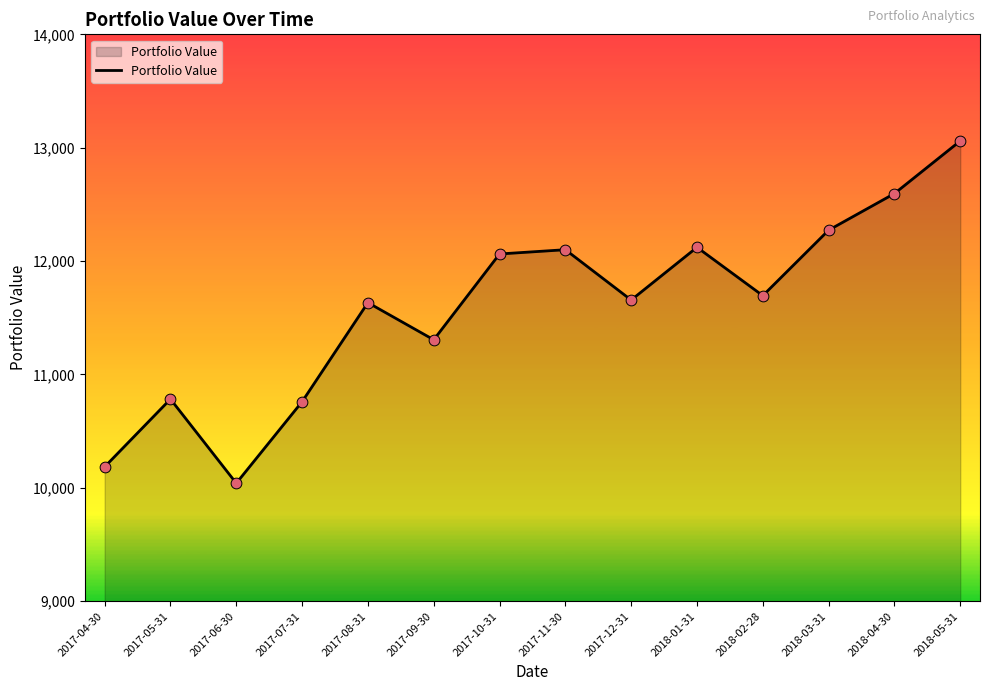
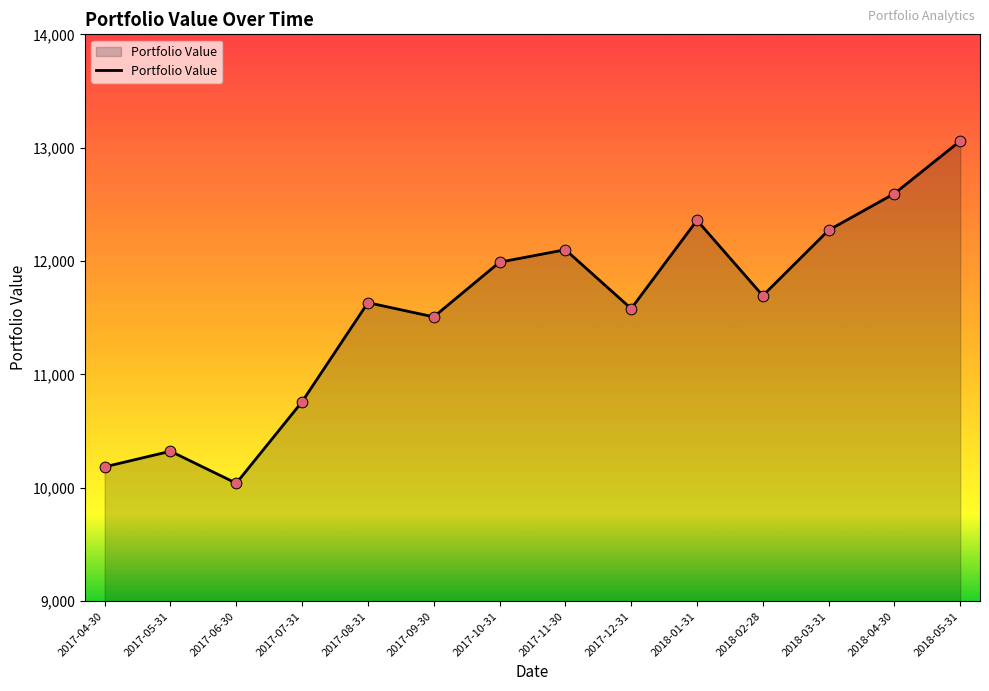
2017-05-31: 10,780 -> 10,320
2017-09-30: 11,310 -> 11,510
2017-10-31: 12,060 -> 11,990
2017-12-31: 11,660 -> 11,580
2018-01-31: 12,120 -> 12,360
